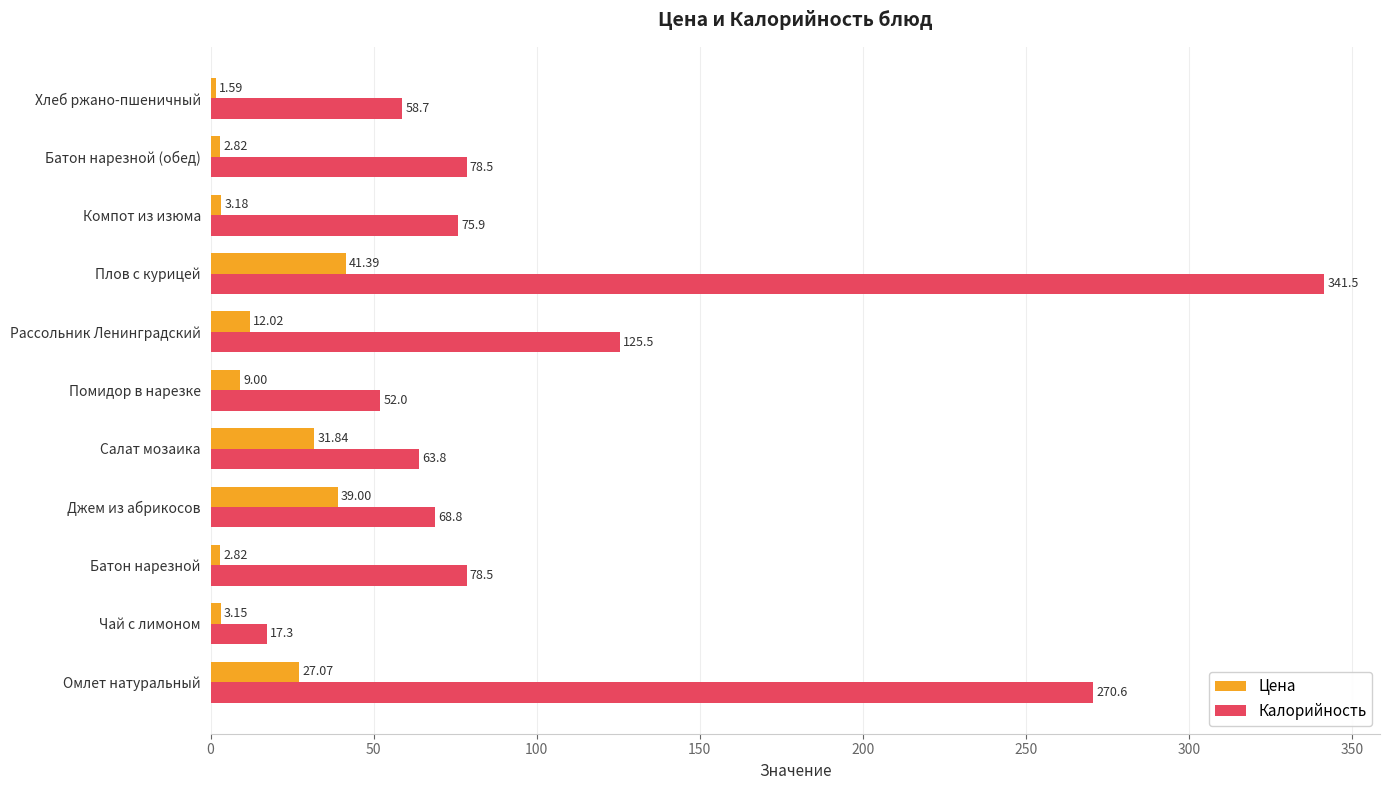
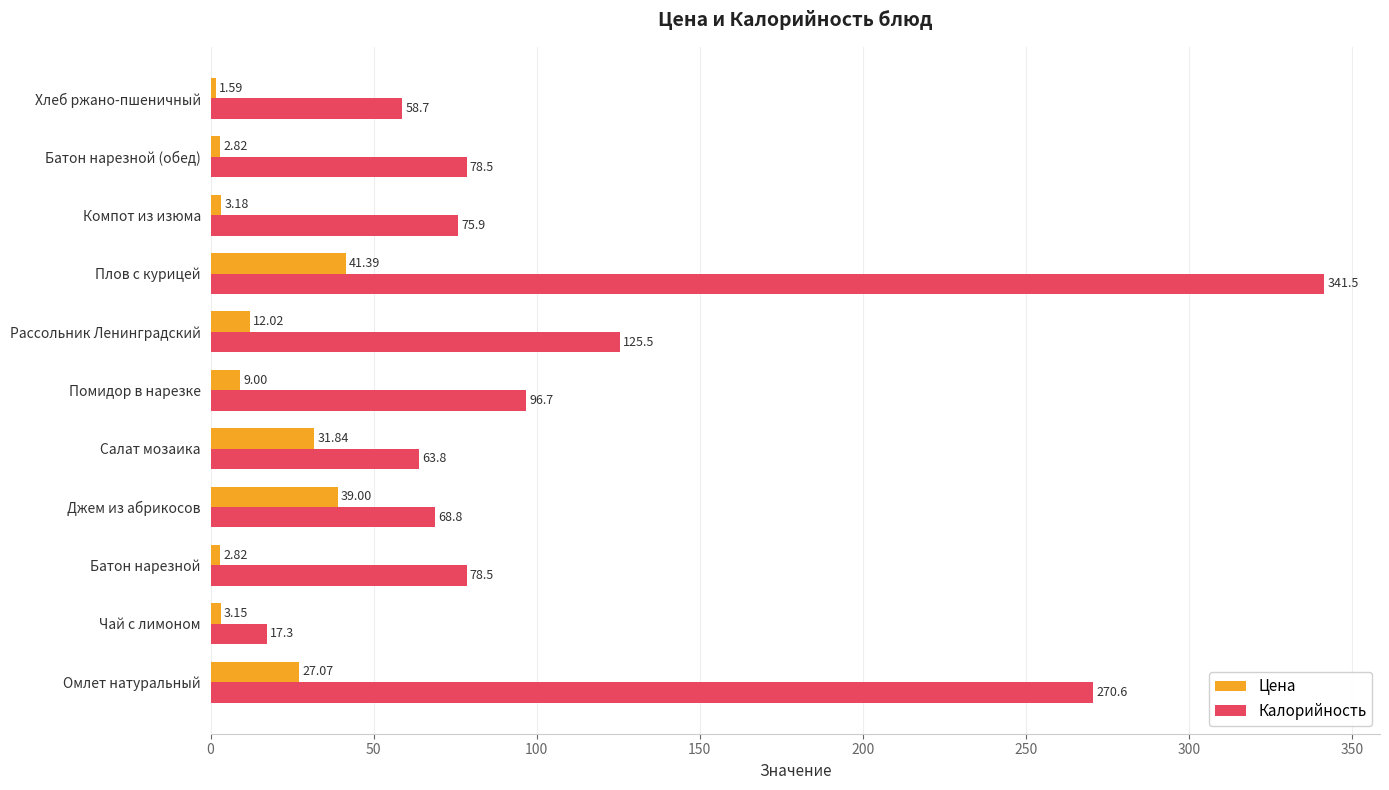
Калорийность, Помидор в нарезке: 52.0 -> 96.7
